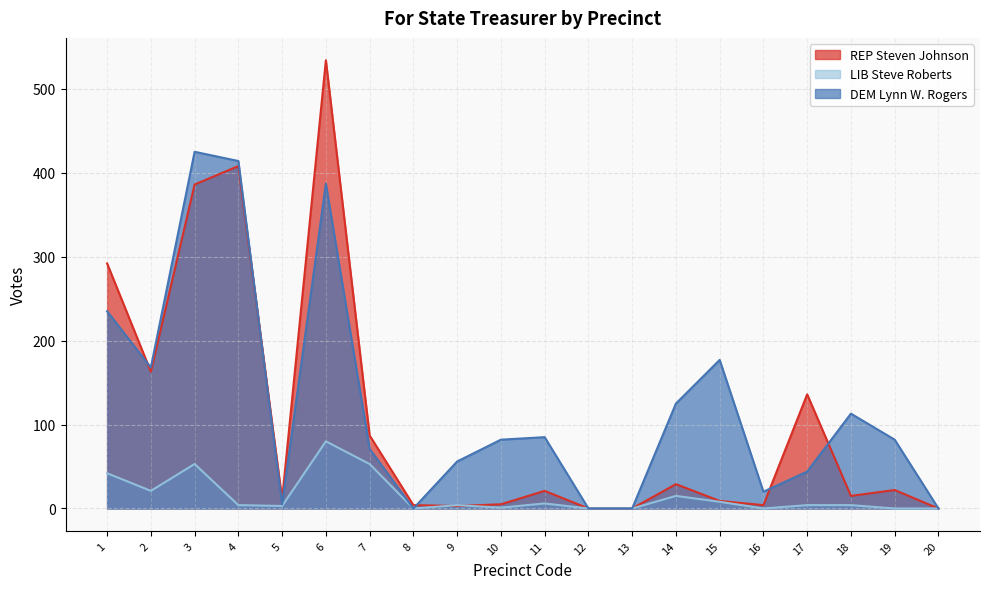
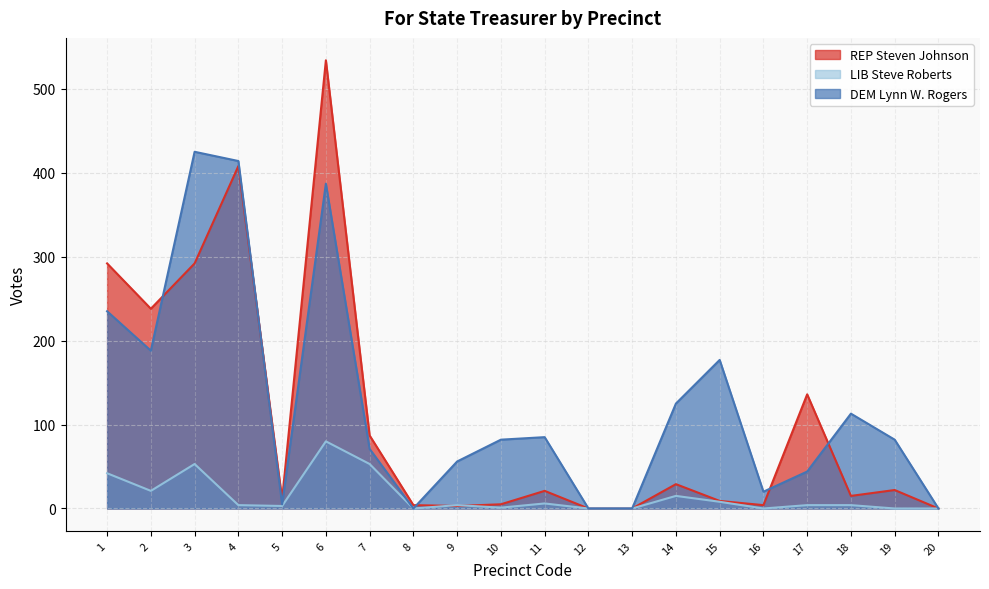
REP Steven Johnson, 2: 160 -> 240
DEM Lynn W. Rogers, 2: 170 -> 190
REP Steven Johnson, 3: 390 -> 290
